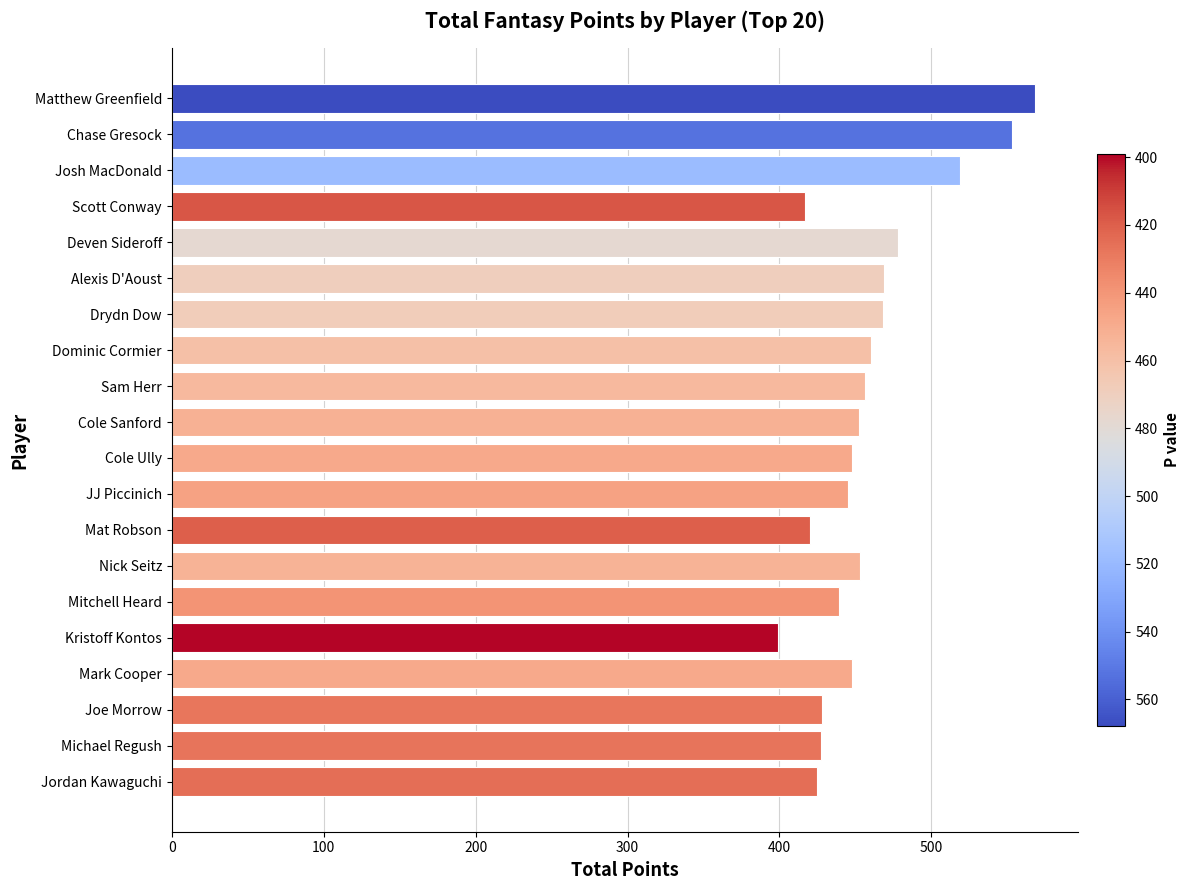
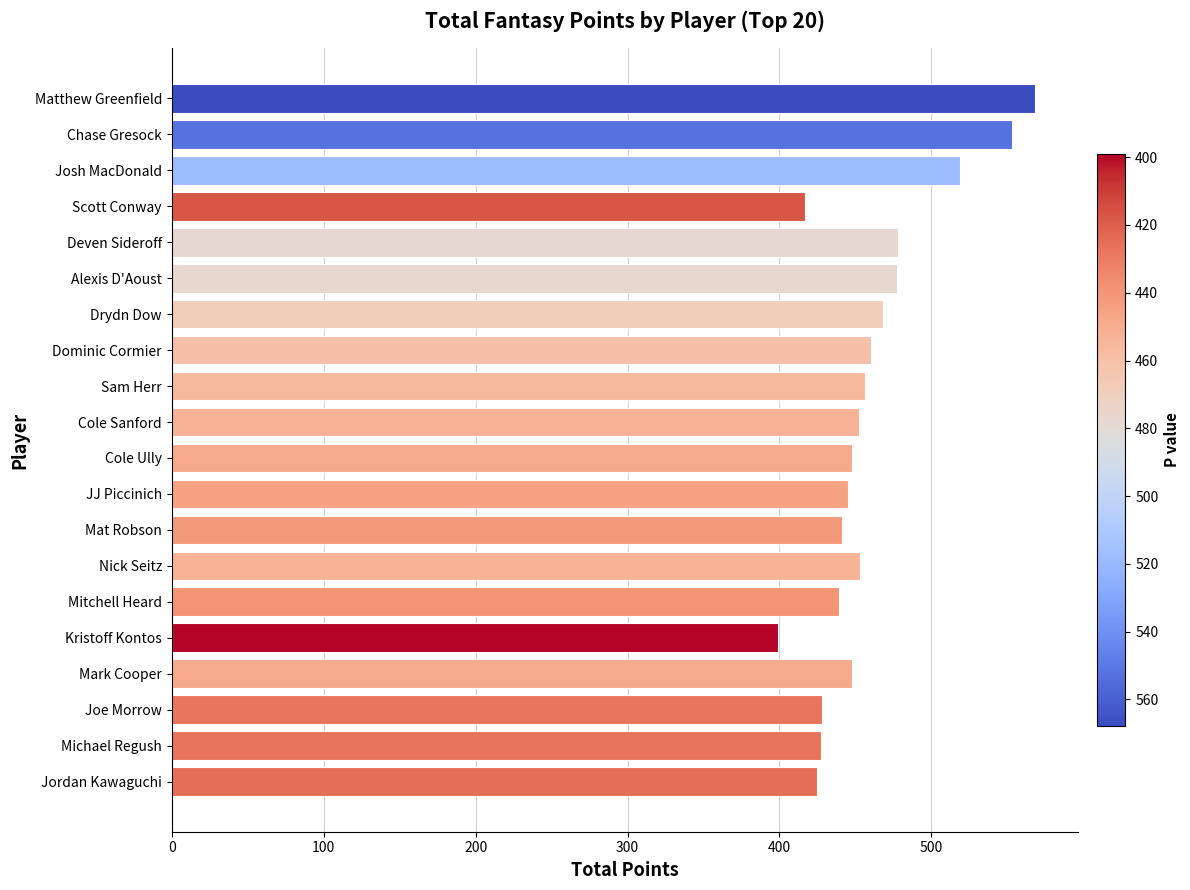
Alexis D'Aoust: 469 -> 477
Mat Robson: 420 -> 441
